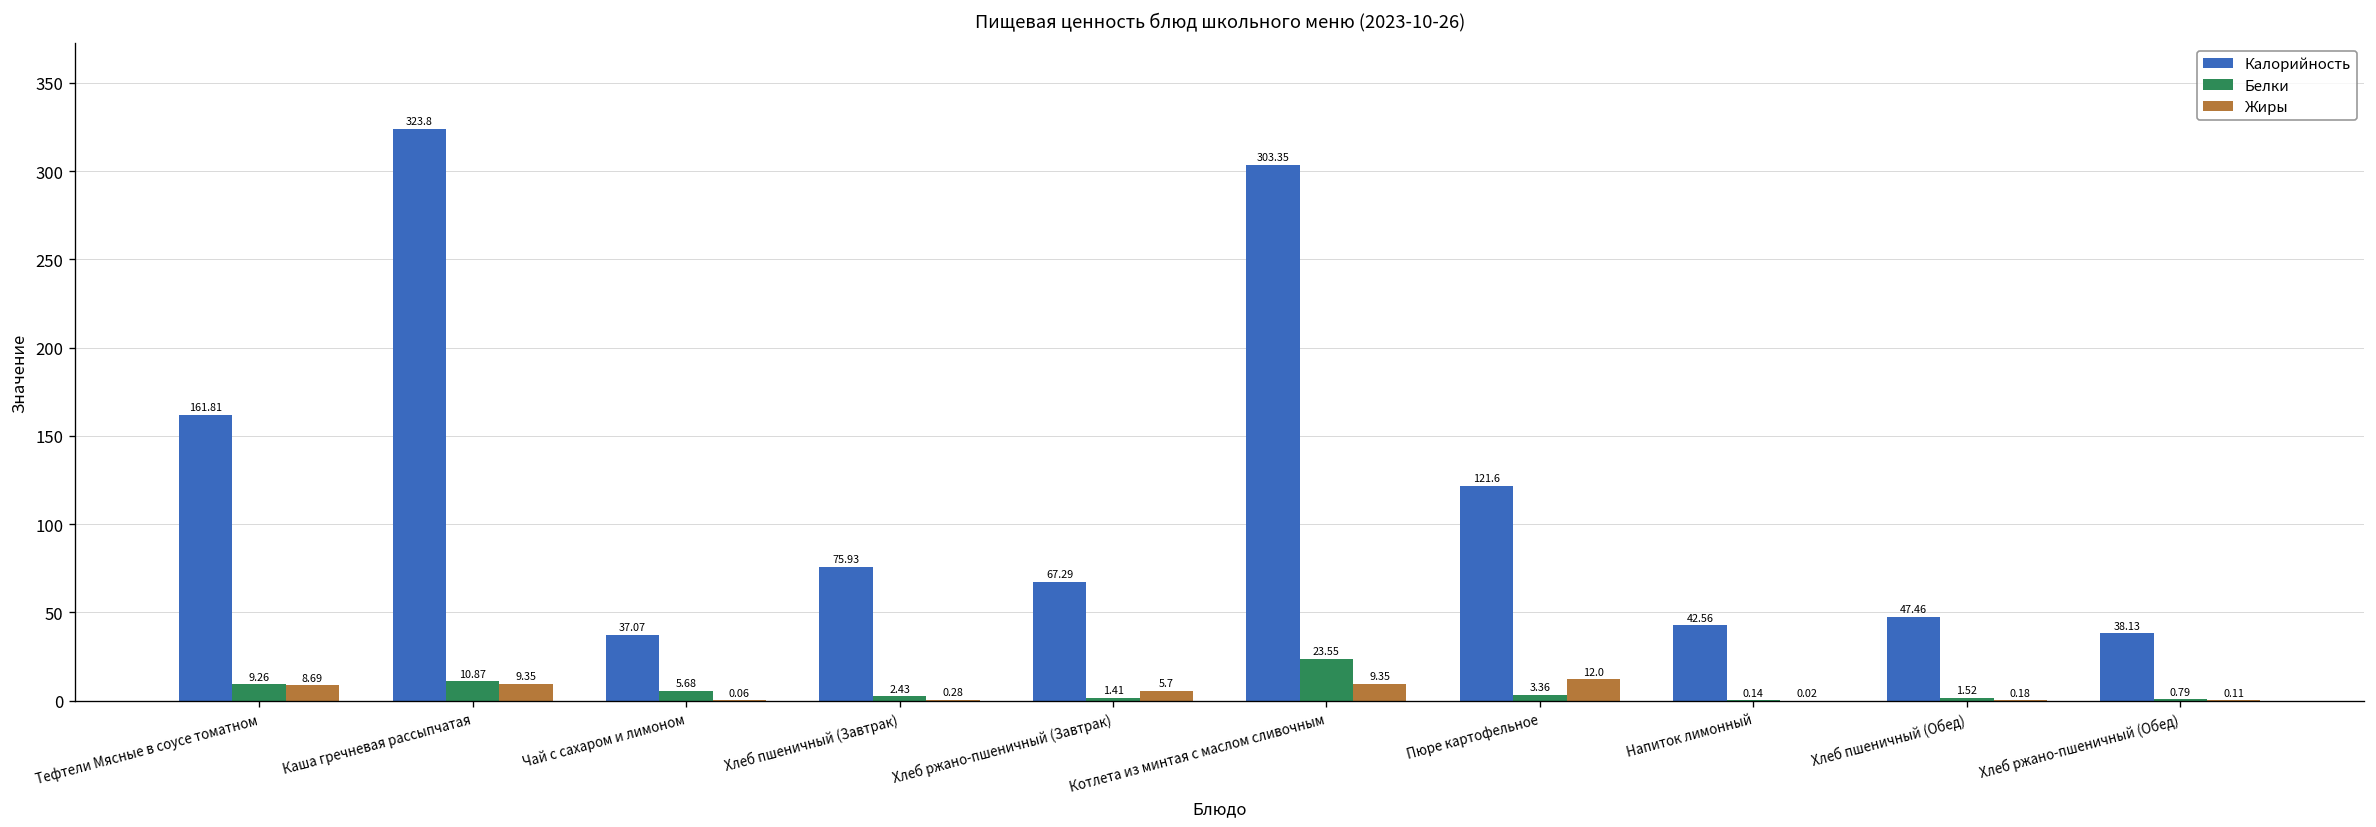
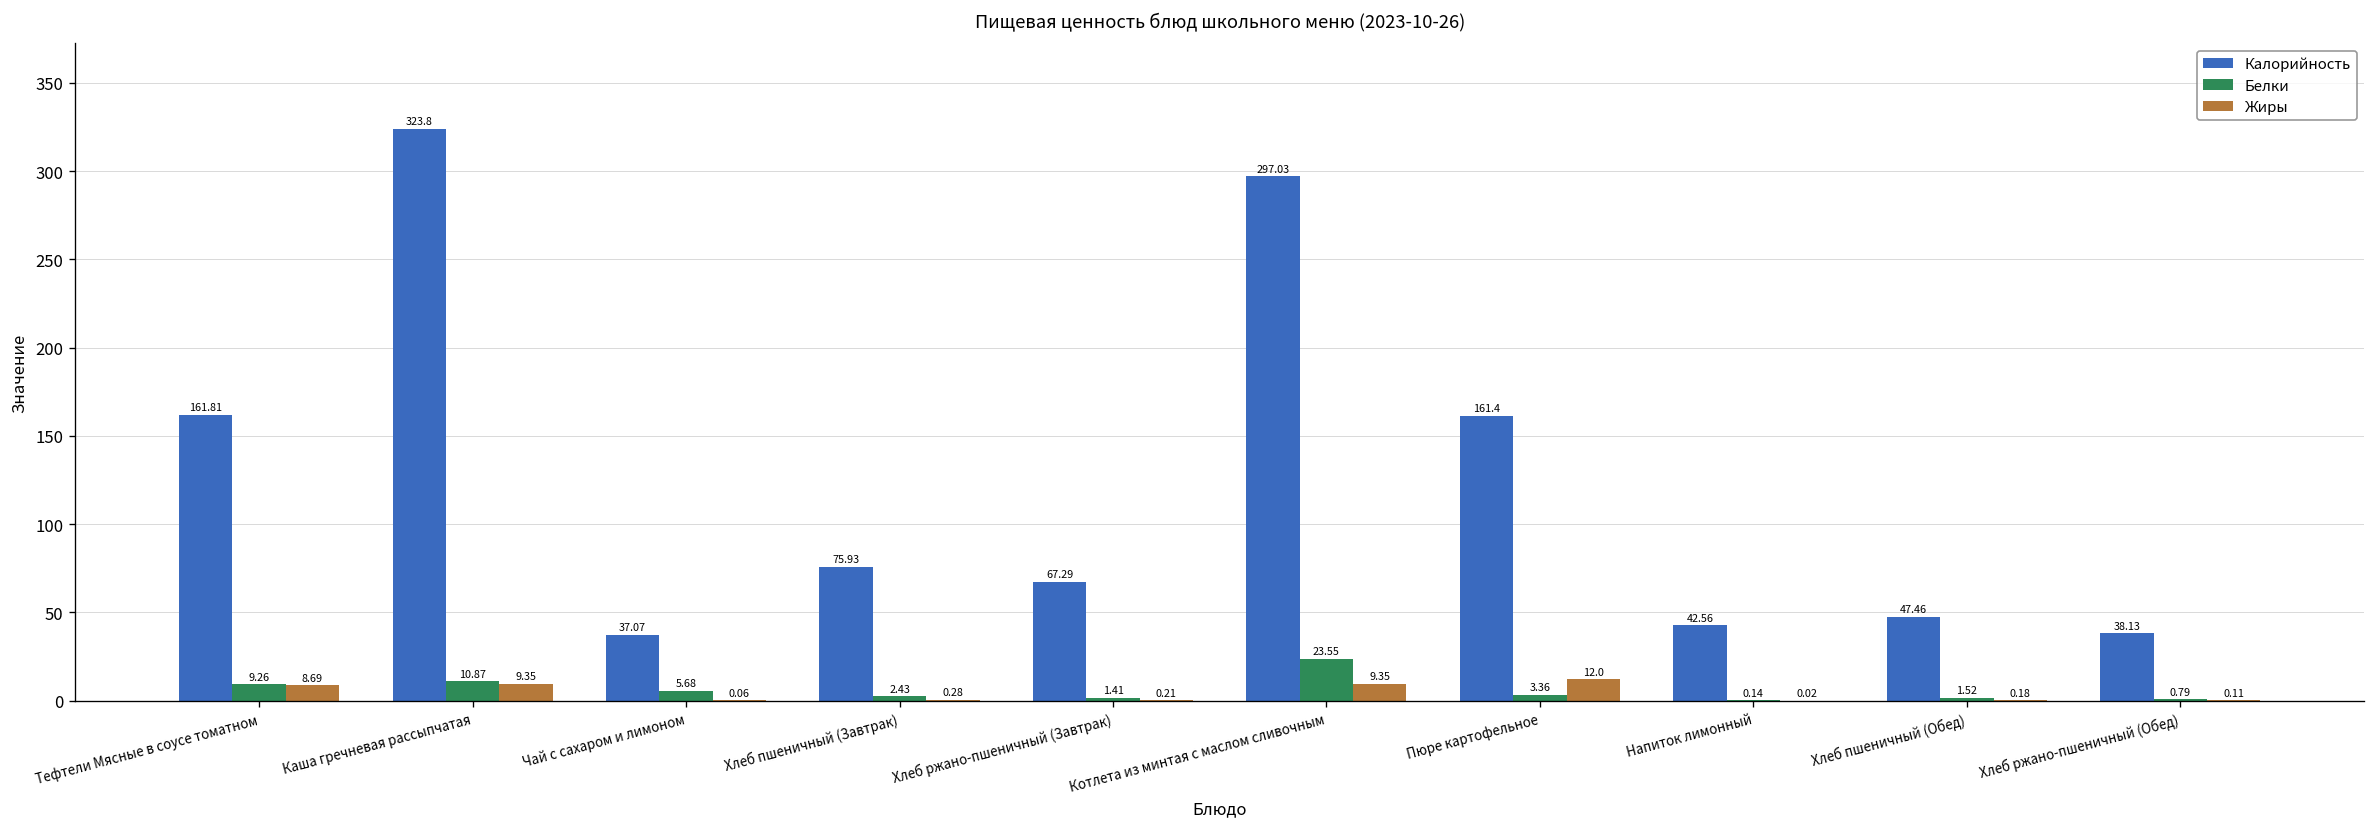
Жиры, Хлеб ржано-пшеничный (Завтрак): 5.7 -> 0.21
Калорийность, Котлета из минтая с маслом сливочным: 303.35 -> 297.03
Калорийность, Пюре картофельное: 121.6 -> 161.4
